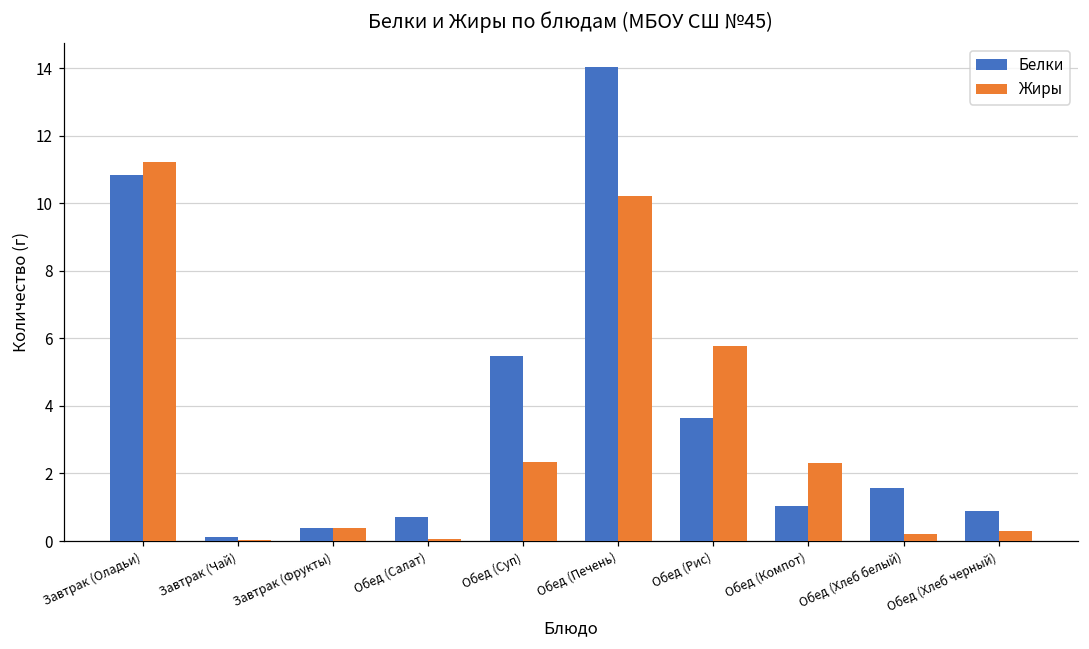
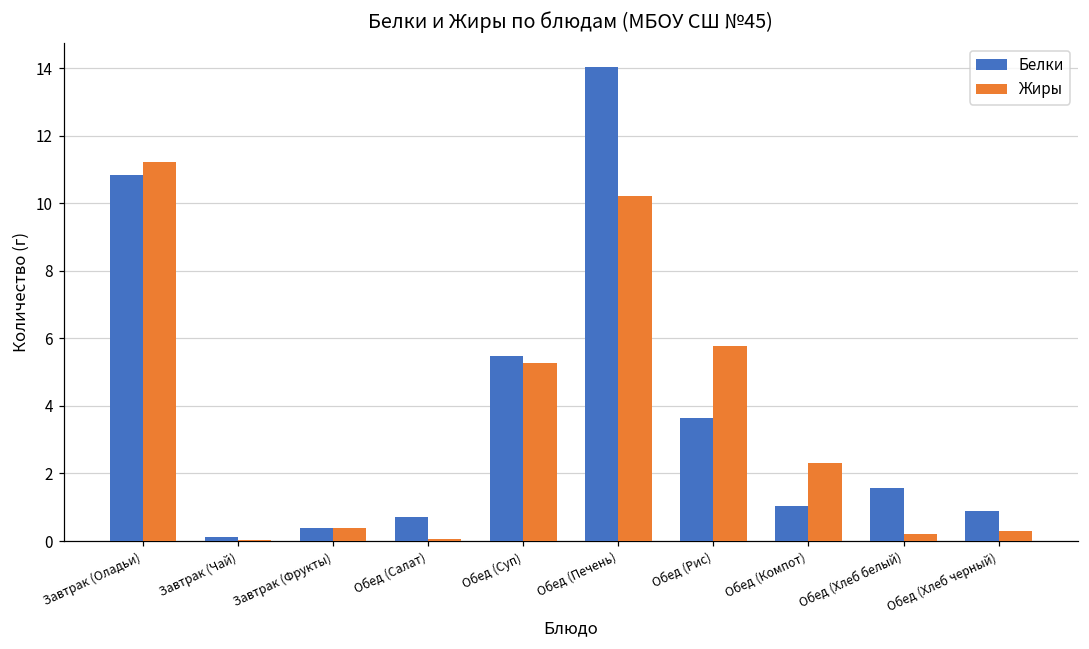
Жиры, Обед (Суп): 2.4 -> 5.3
